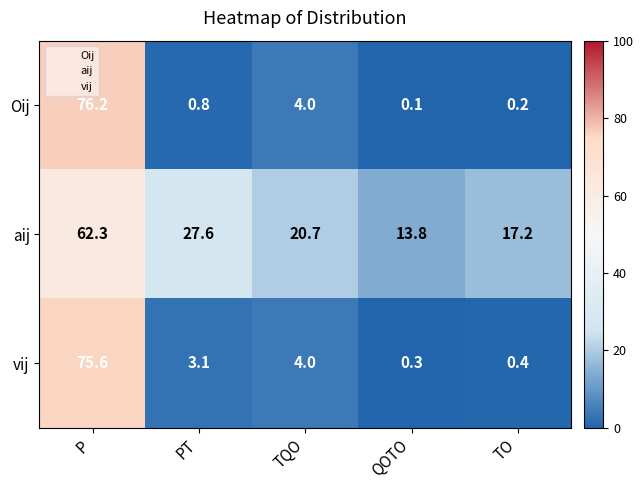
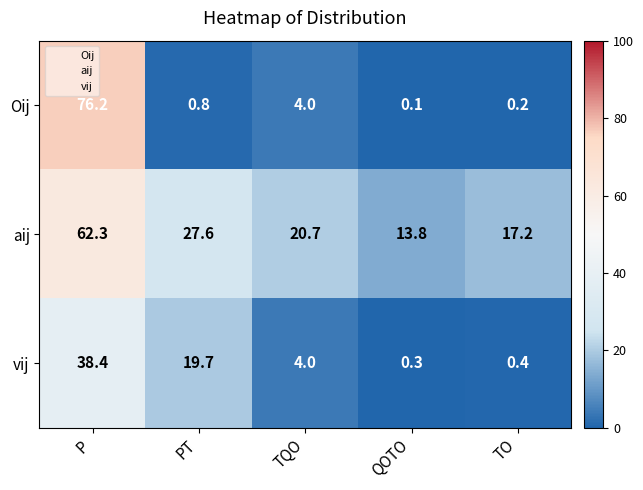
vij, P: 75.6 -> 38.4
vij, PT: 3.1 -> 19.7
